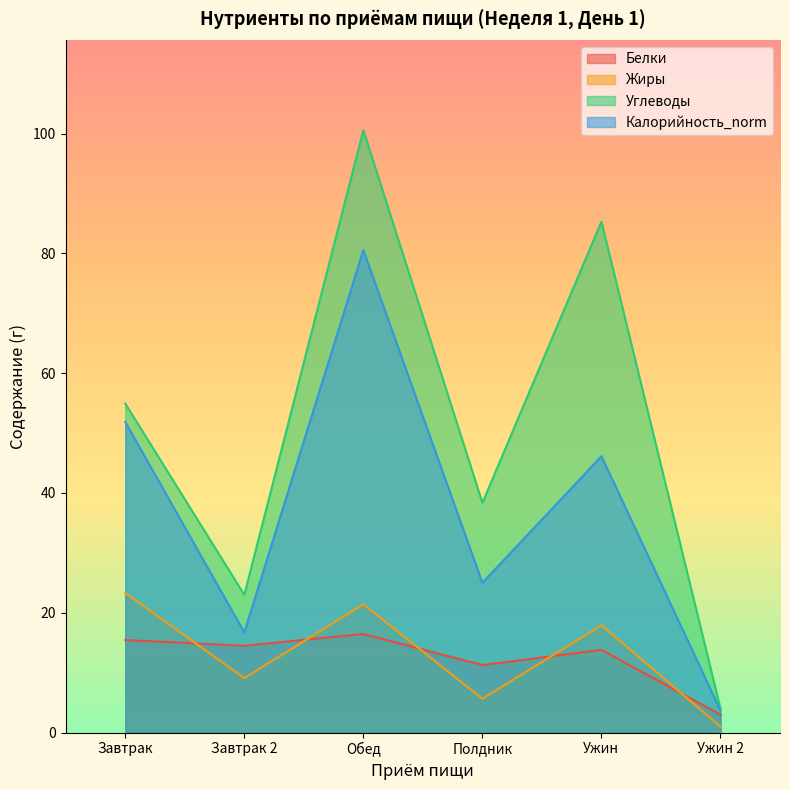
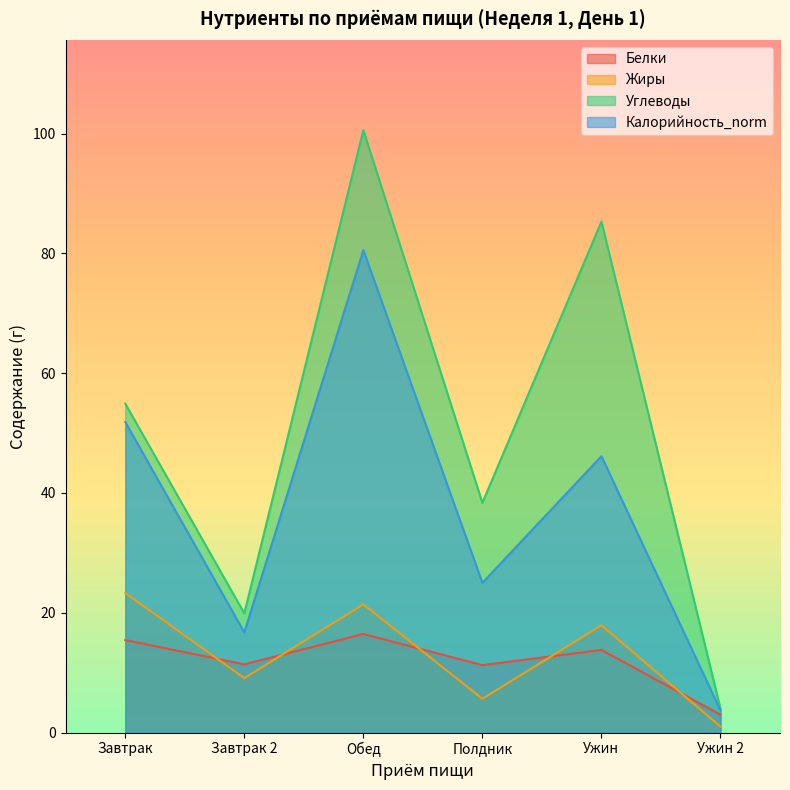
Белки, Завтрак 2: 15 -> 11
Углеводы, Завтрак 2: 23 -> 20
